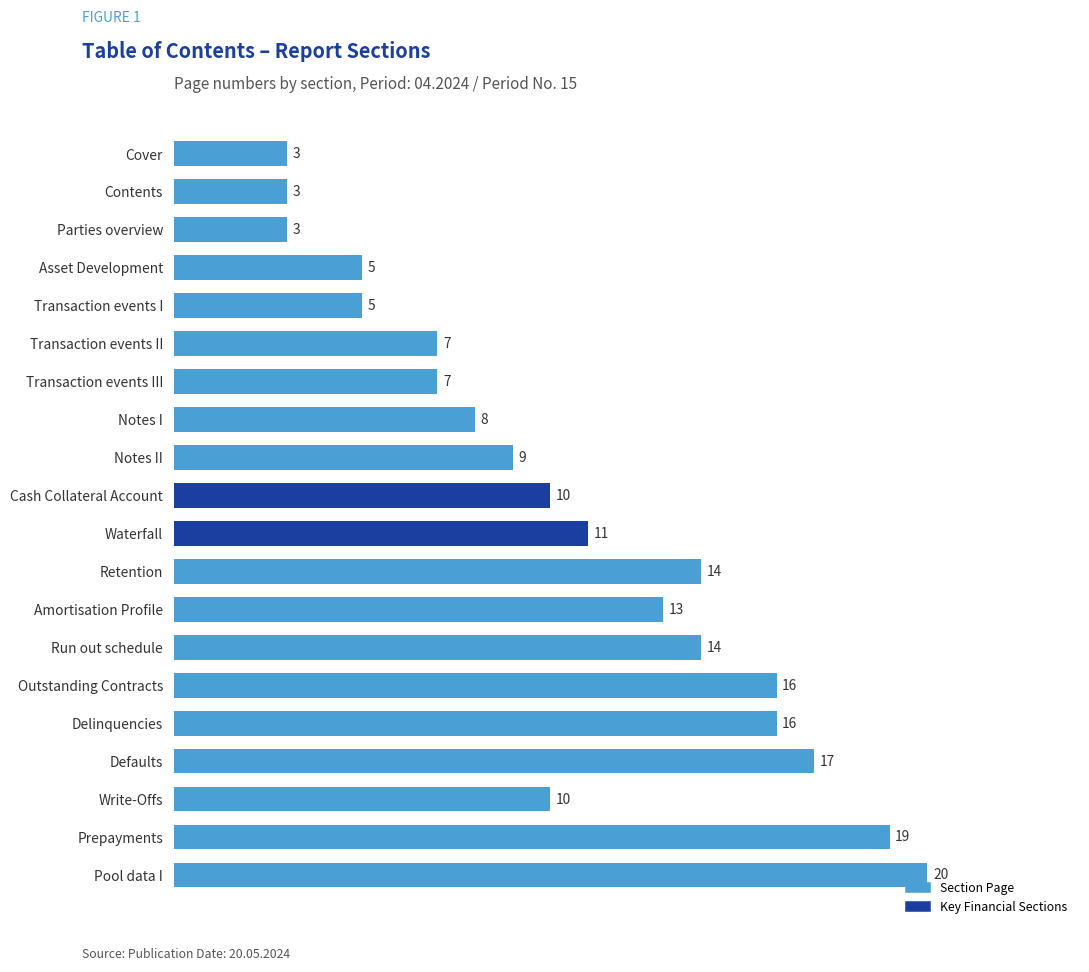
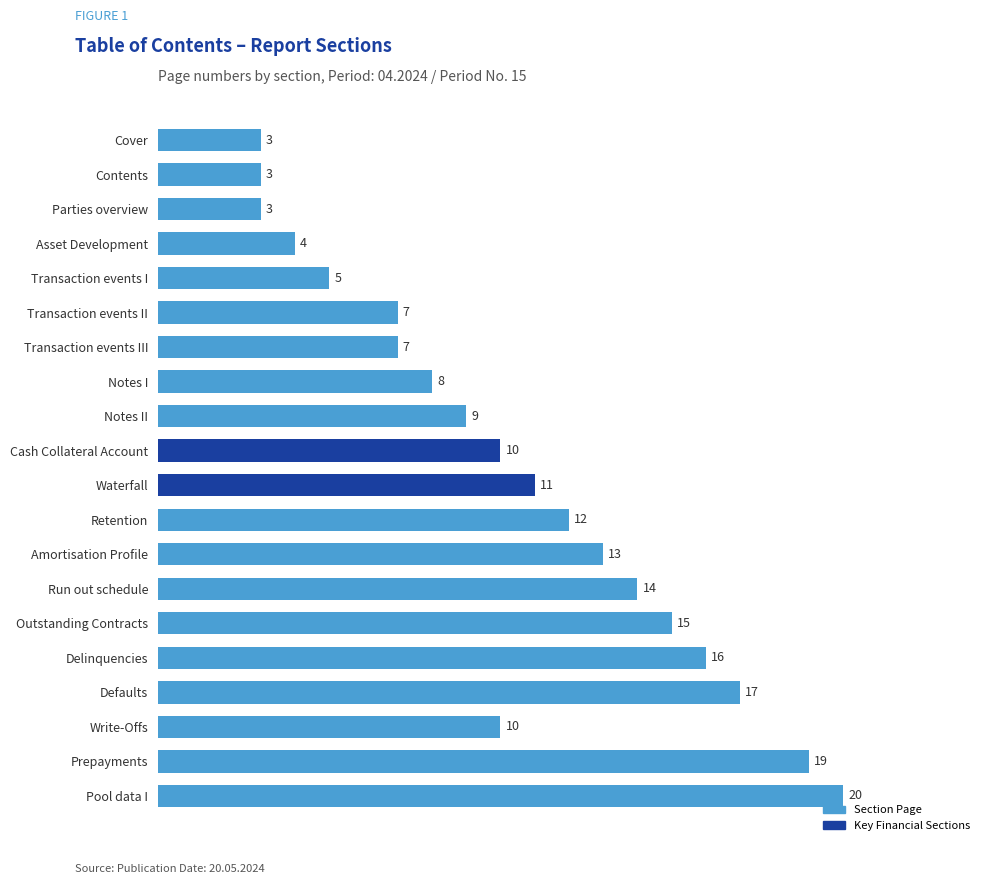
Asset Development: 5 -> 4
Retention: 14 -> 12
Outstanding Contracts: 16 -> 15
